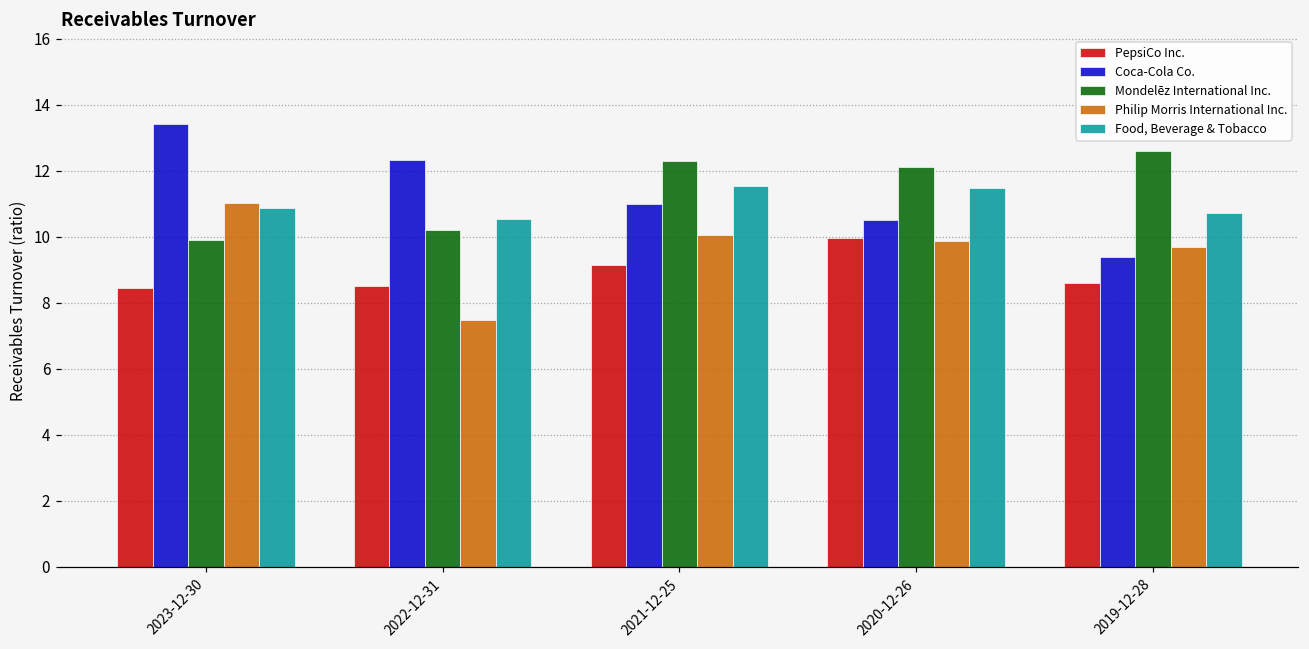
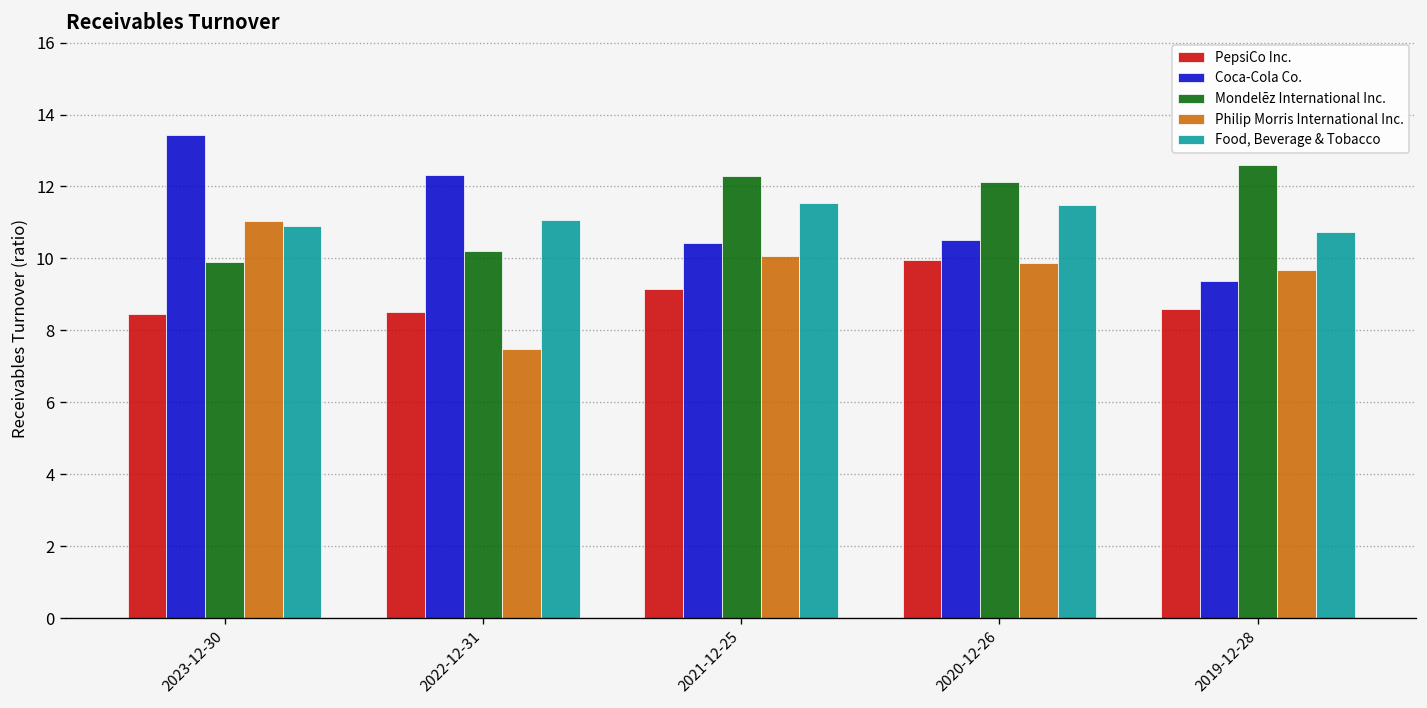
Food, Beverage & Tobacco, 2022-12-31: 10.6 -> 11.1
Coca-Cola Co., 2021-12-25: 11.0 -> 10.4
